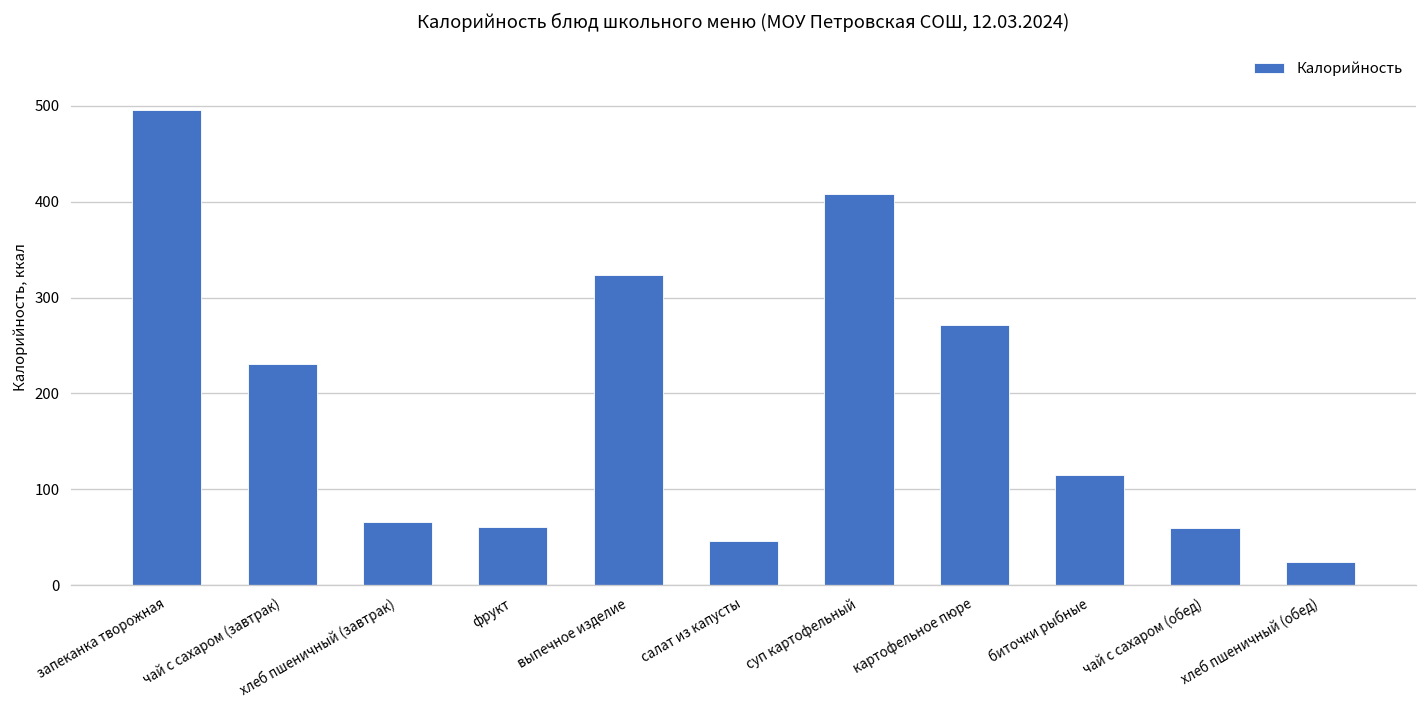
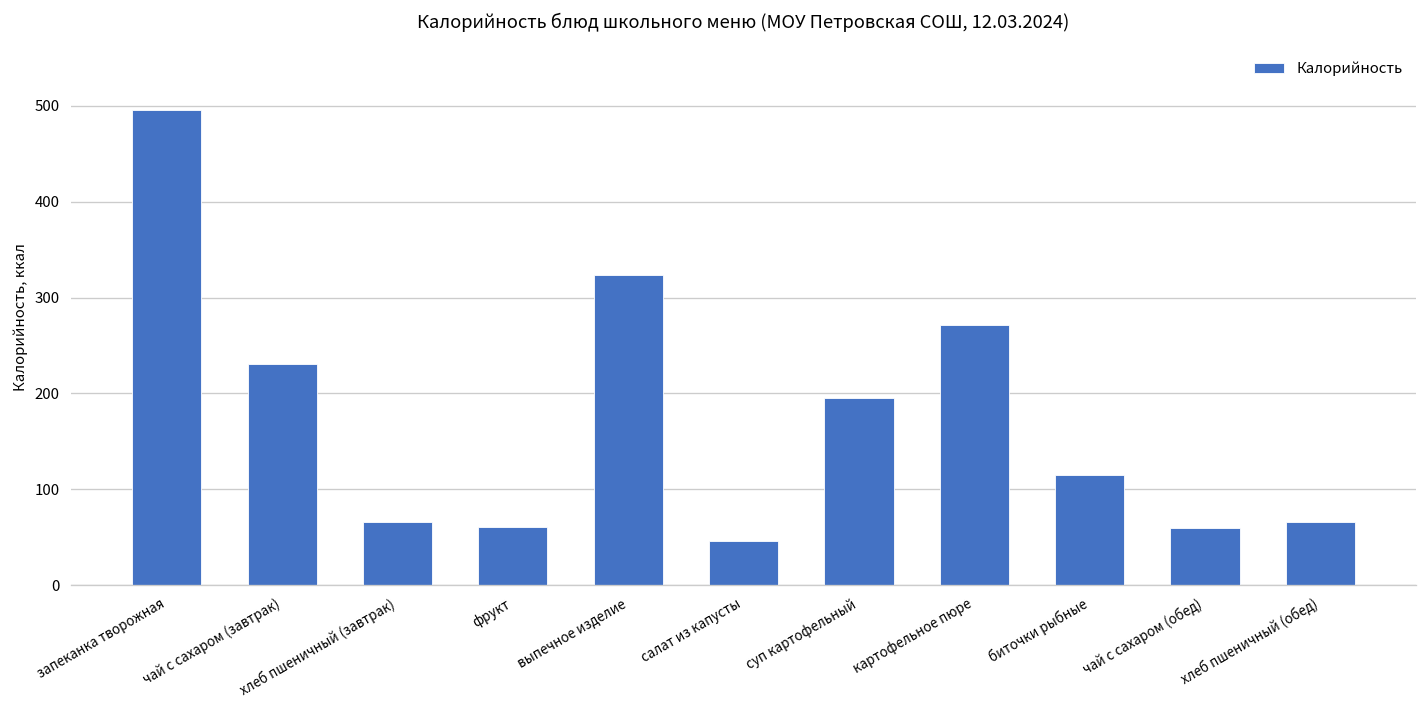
суп картофельный: 410 -> 200
хлеб пшеничный (обед): 20 -> 70
